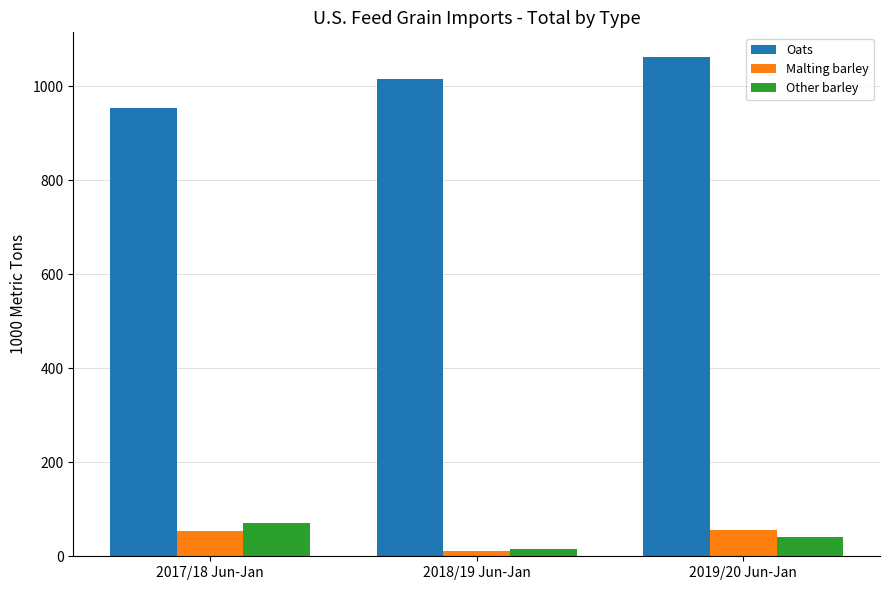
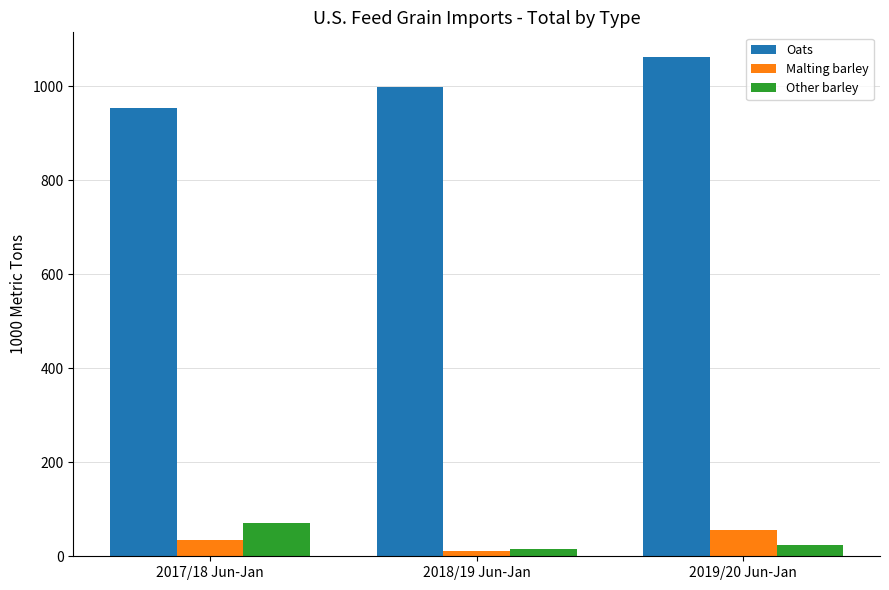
Malting barley, 2017/18 Jun-Jan: 50 -> 40
Oats, 2018/19 Jun-Jan: 1020 -> 1000
Other barley, 2019/20 Jun-Jan: 40 -> 20
